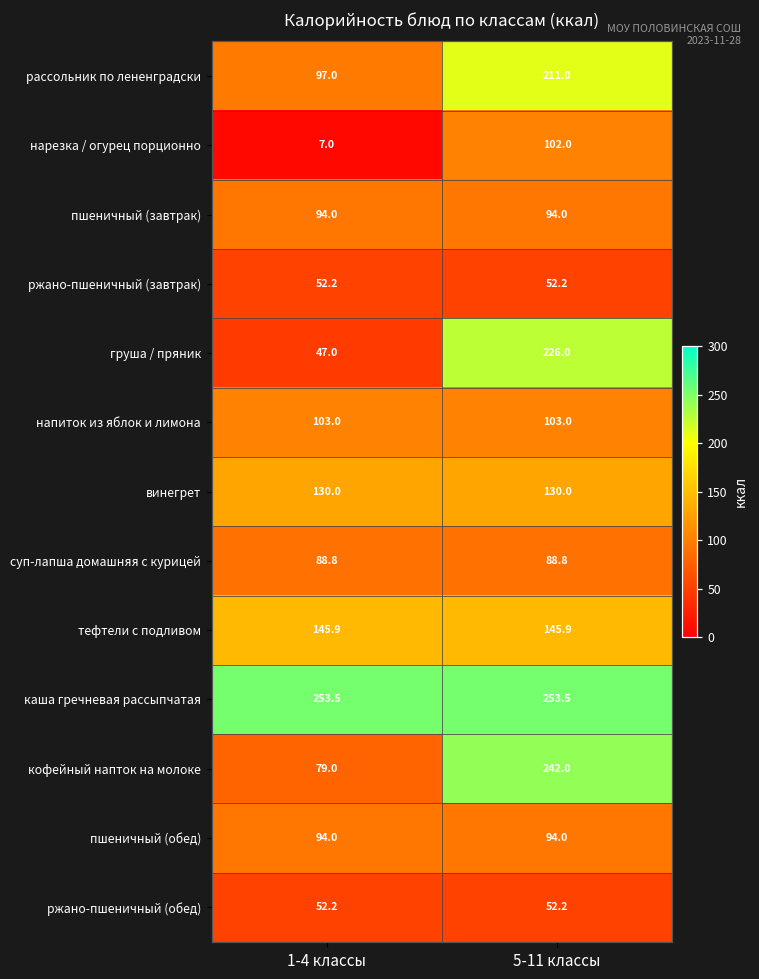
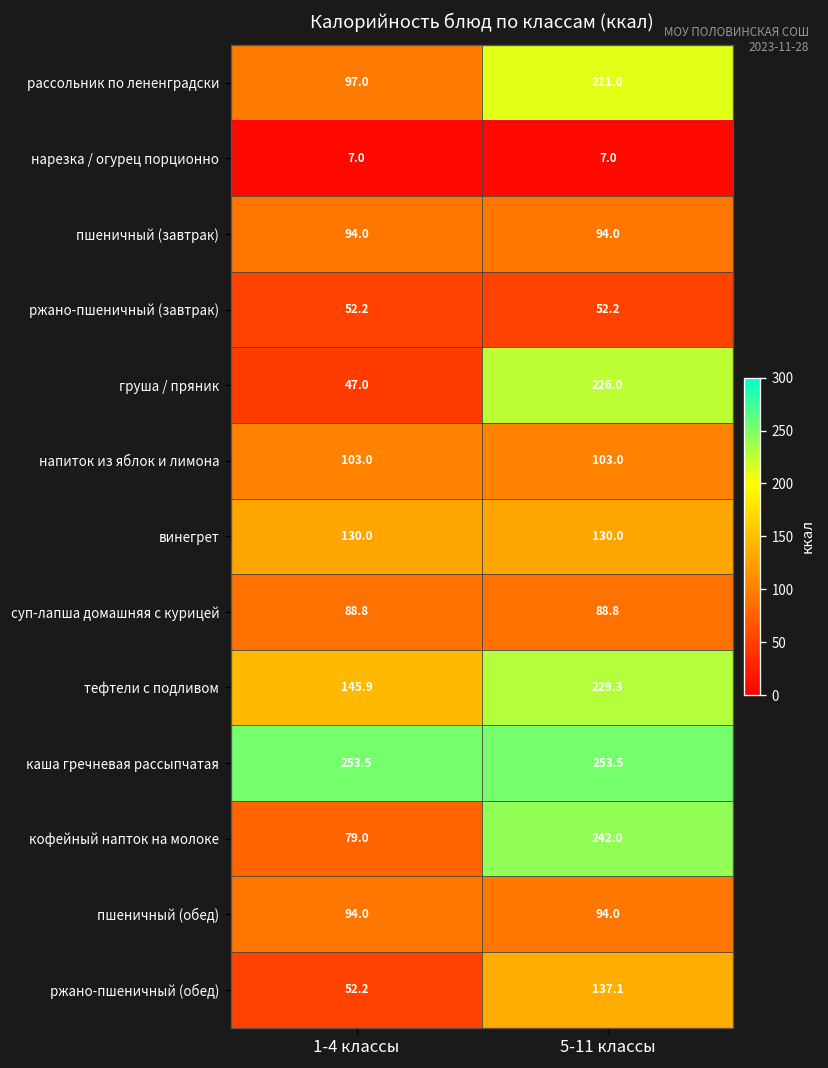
нарезка / огурец порционно, 5-11 классы: 102.0 -> 7.0
тефтели с подливом, 5-11 классы: 145.9 -> 229.3
ржано-пшеничный (обед), 5-11 классы: 52.2 -> 137.1
